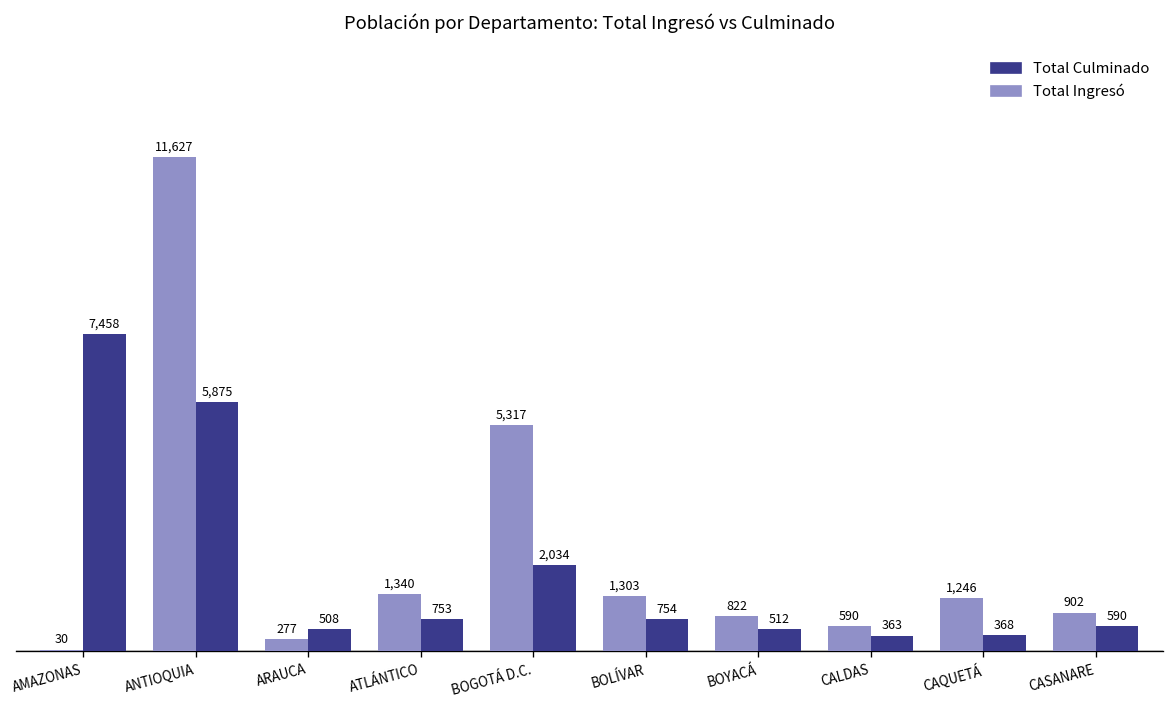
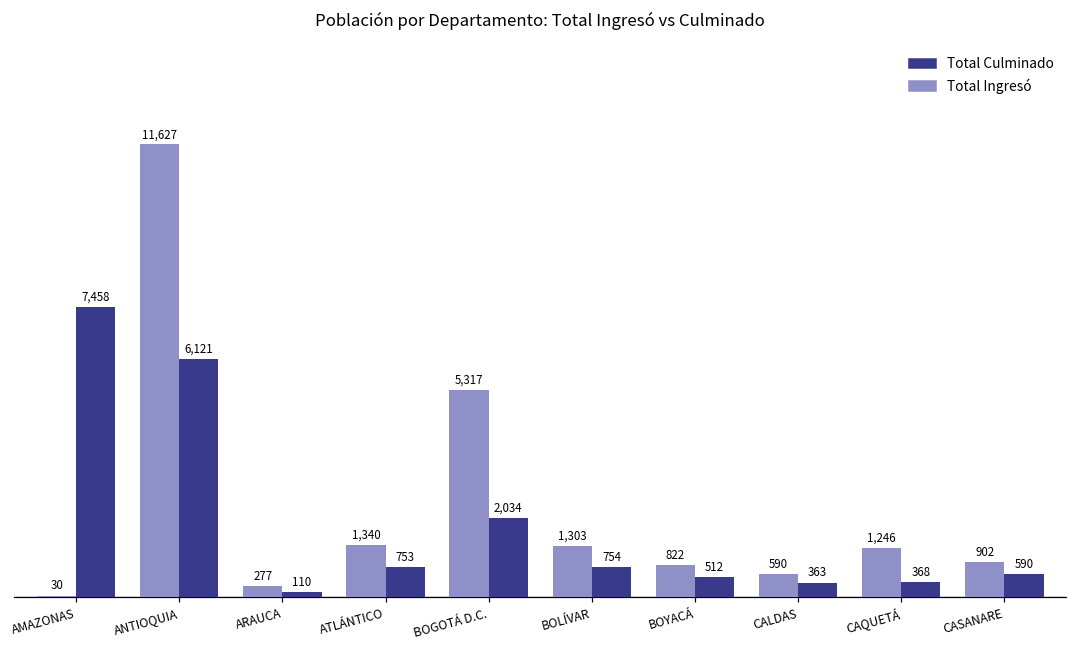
Total Culminado, ANTIOQUIA: 5,875 -> 6,121
Total Culminado, ARAUCA: 508 -> 110
